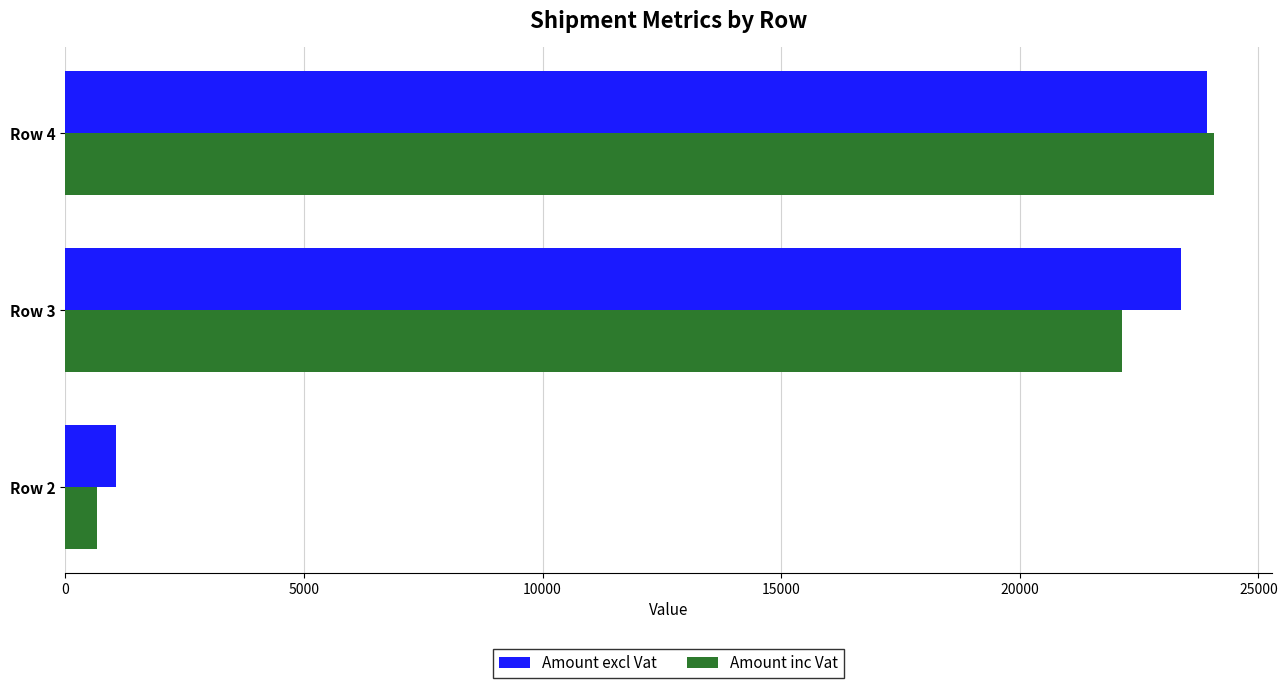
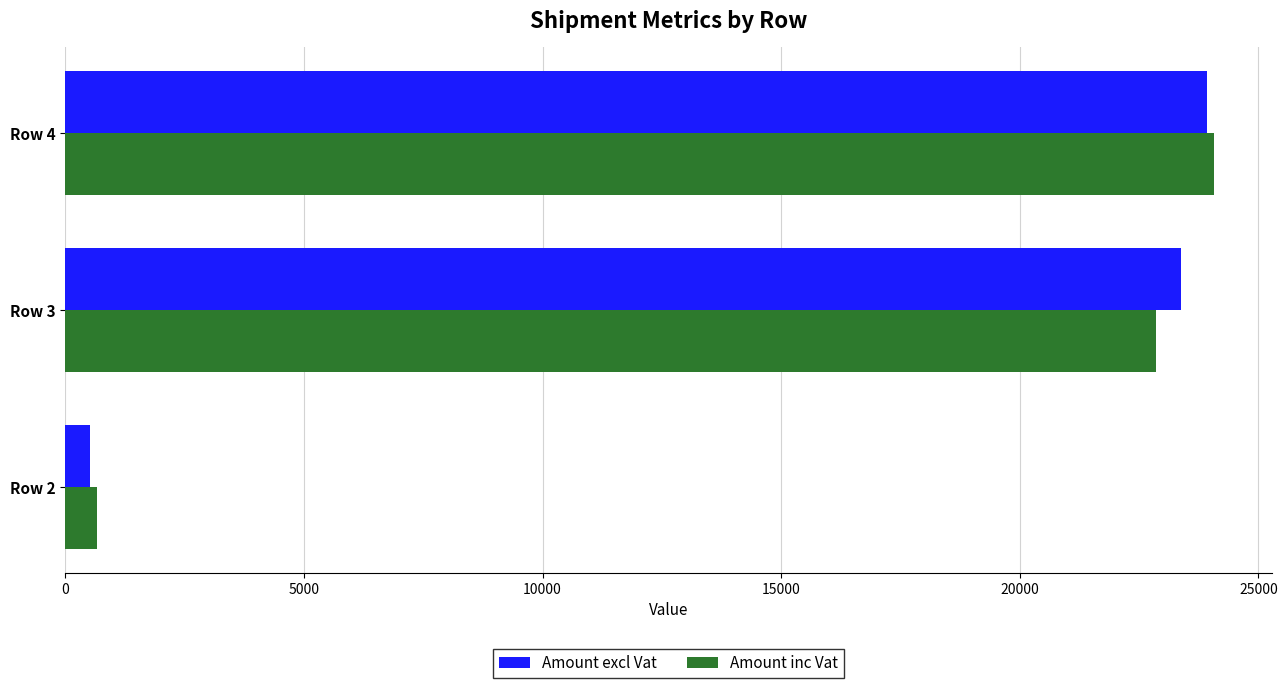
Amount inc Vat, Row 3: 22100 -> 22900
Amount excl Vat, Row 2: 1100 -> 500
